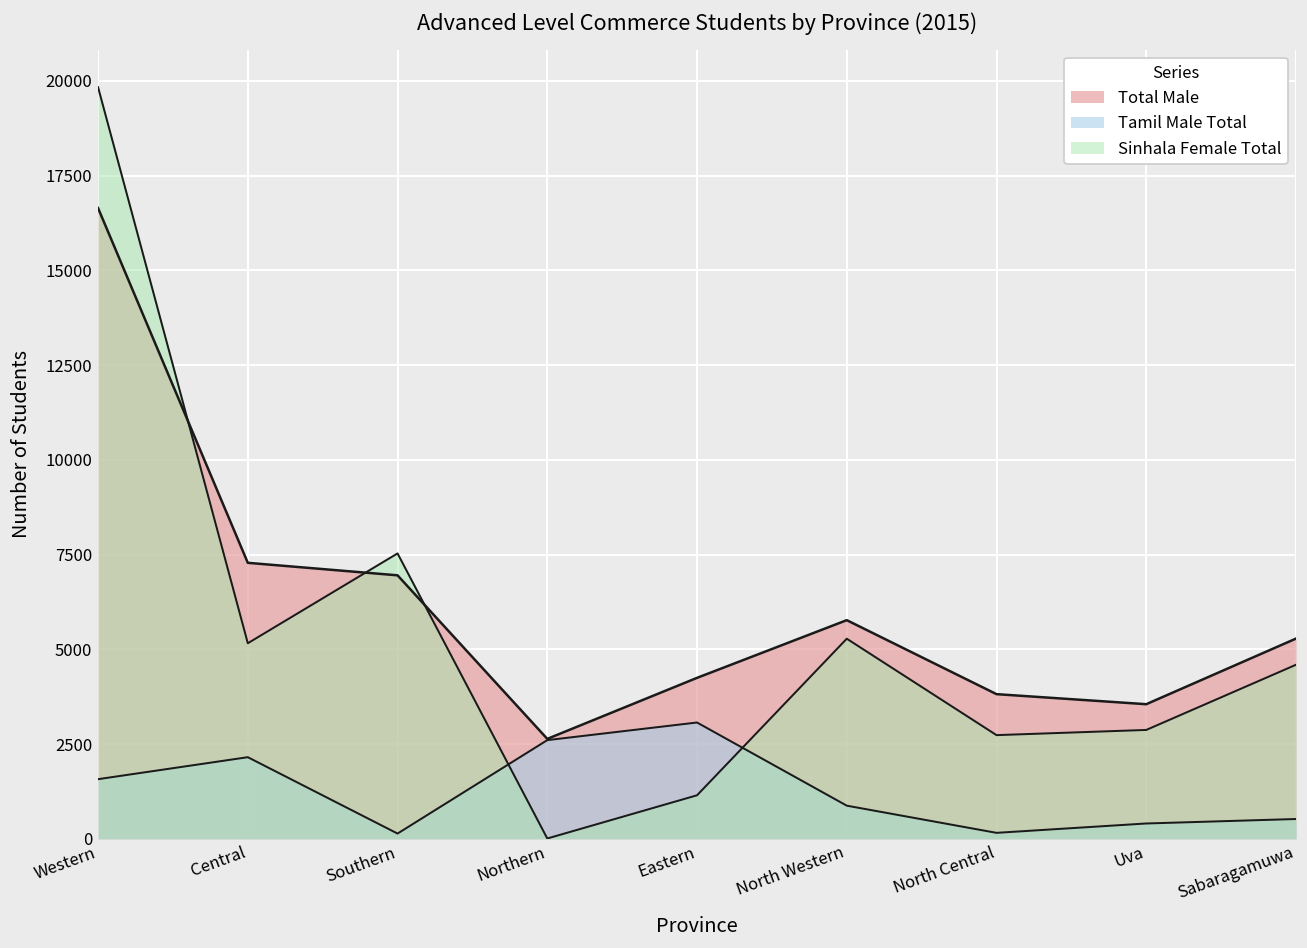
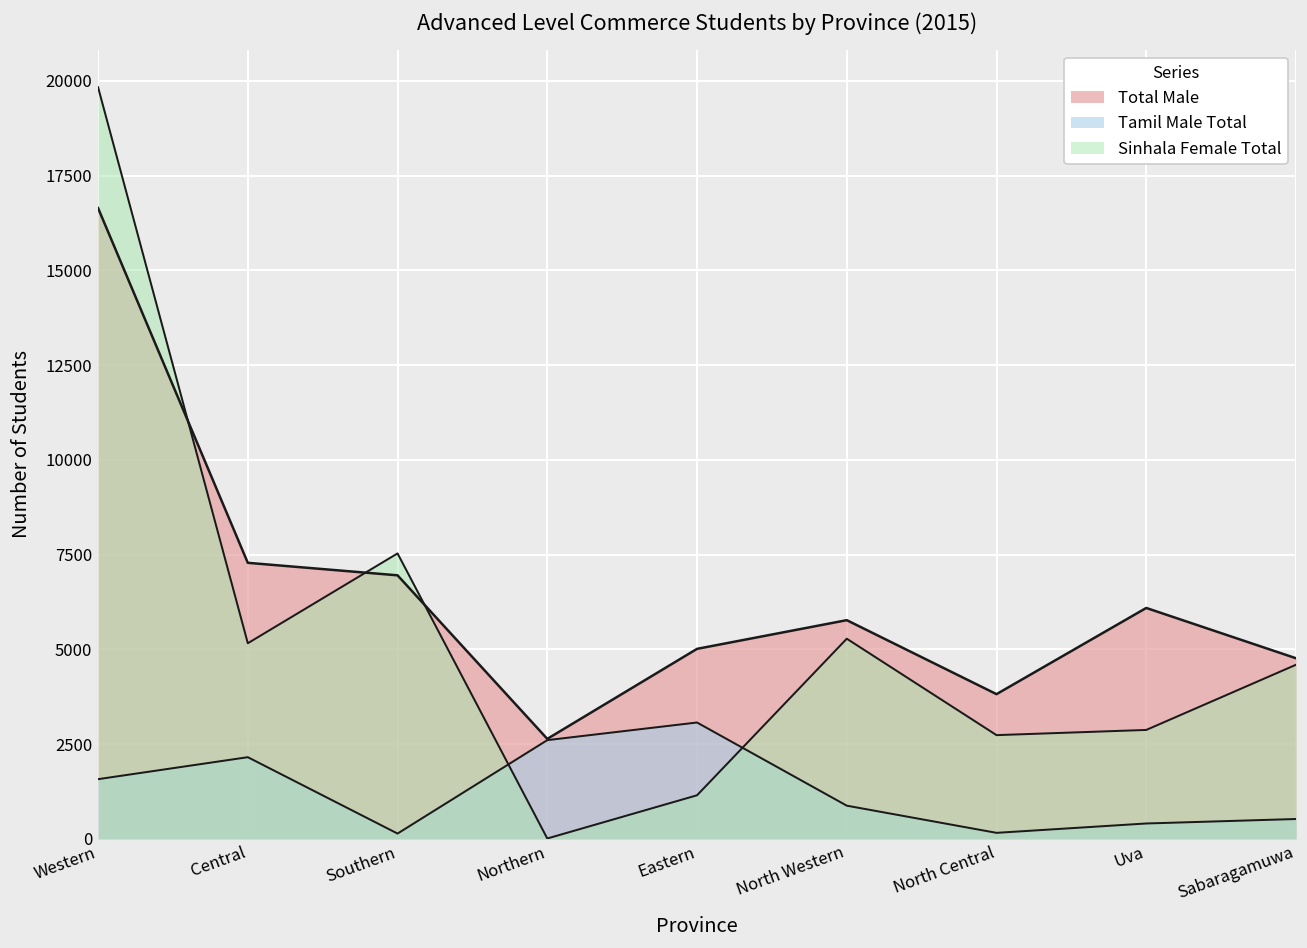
Total Male, Eastern: 4200 -> 5000
Total Male, Uva: 3600 -> 6100
Total Male, Sabaragamuwa: 5300 -> 4800
